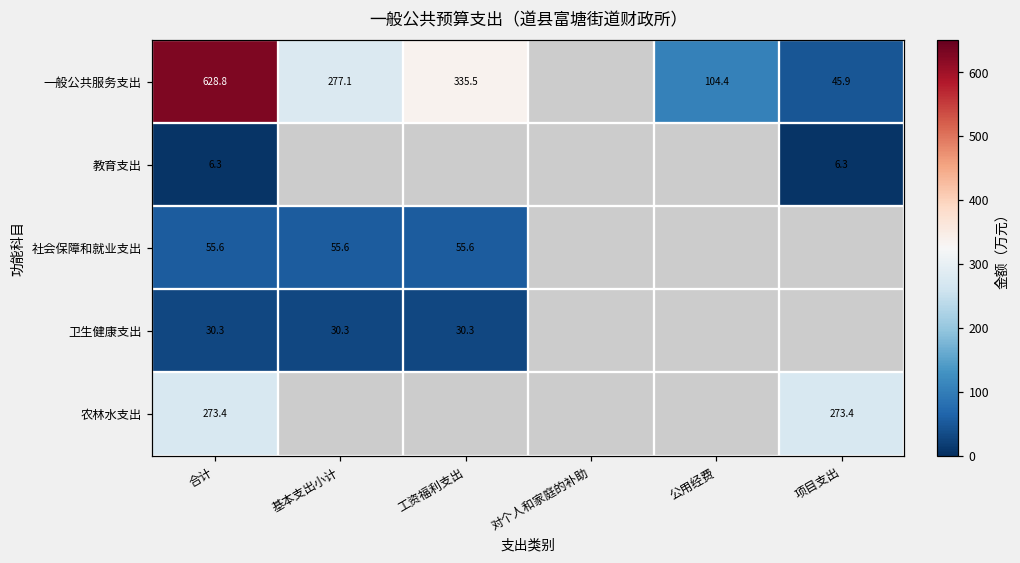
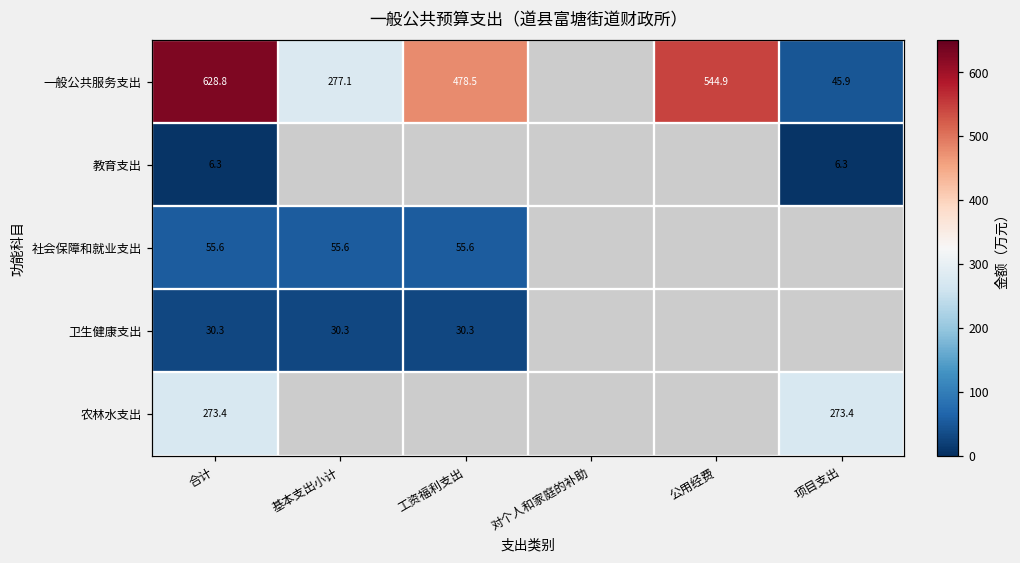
一般公共服务支出, 工资福利支出: 335.5 -> 478.5
一般公共服务支出, 公用经费: 104.4 -> 544.9
